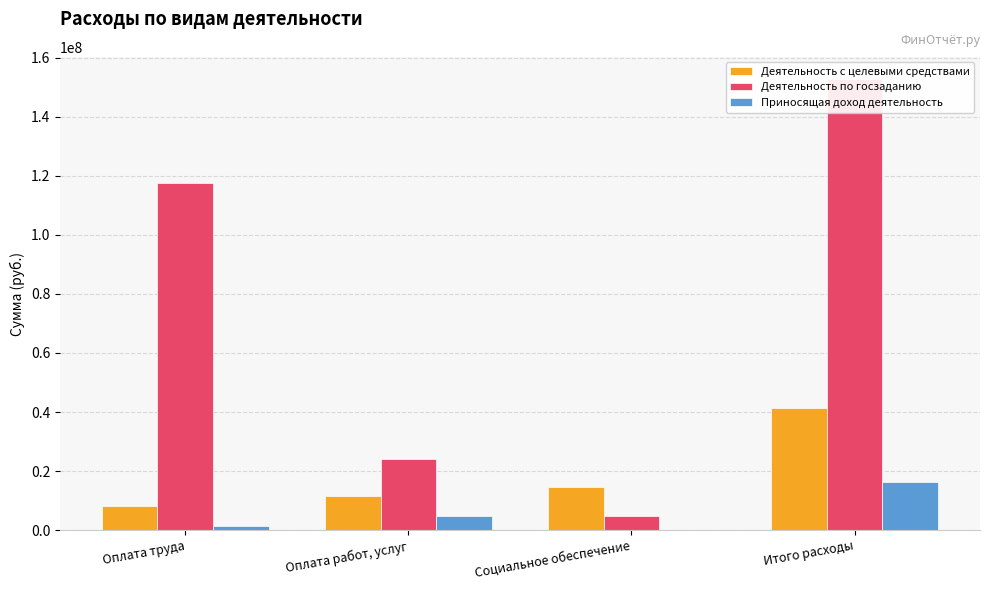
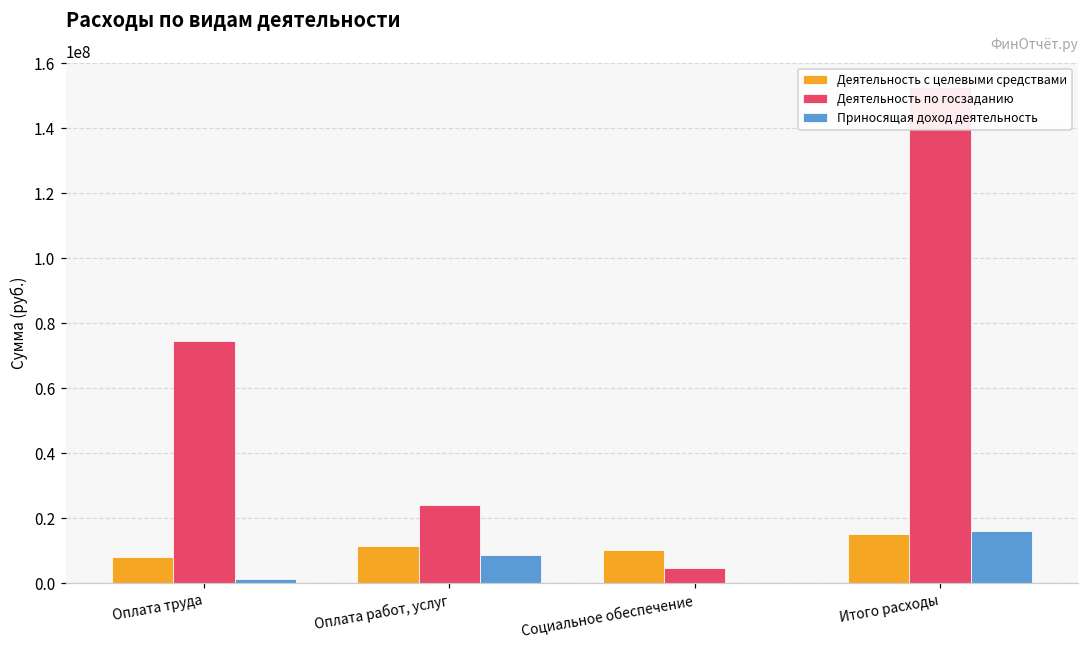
Деятельность по госзаданию, Оплата труда: 118000000 -> 75000000
Приносящая доход деятельность, Оплата работ, услуг: 5000000 -> 9000000
Деятельность с целевыми средствами, Социальное обеспечение: 15000000 -> 10000000
Деятельность с целевыми средствами, Итого расходы: 42000000 -> 15000000
